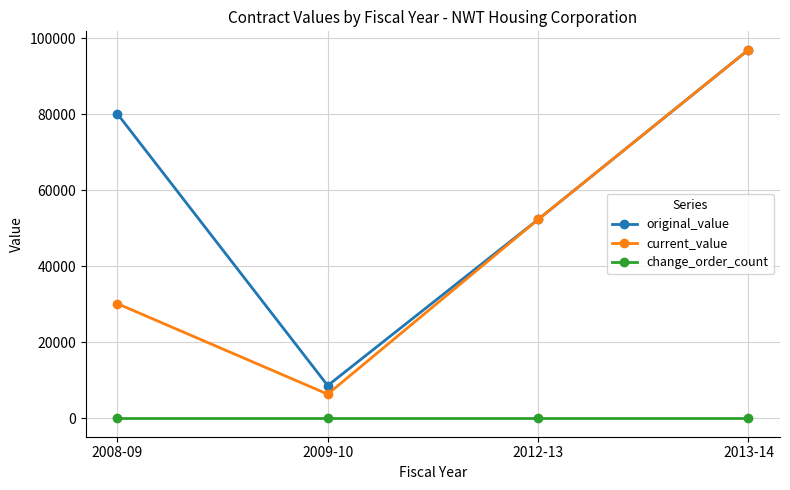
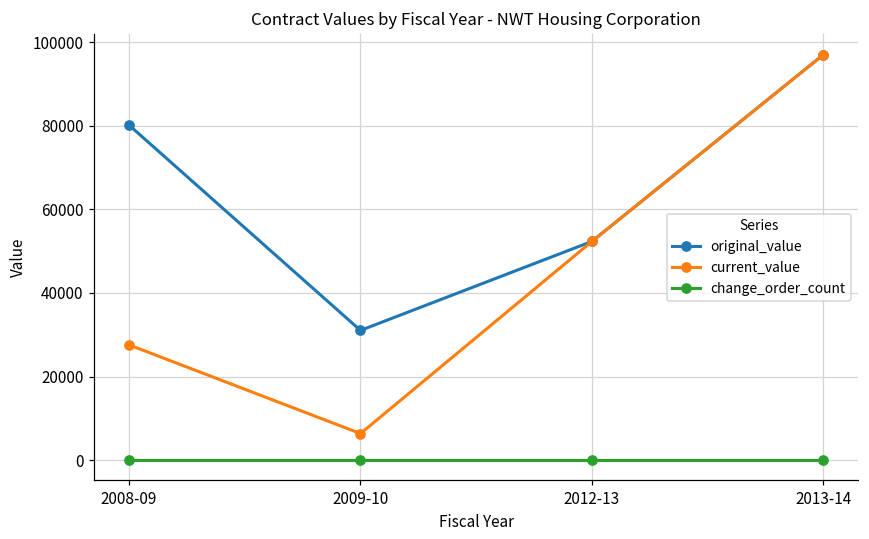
current_value, 2008-09: 30000 -> 28000
original_value, 2009-10: 9000 -> 31000
